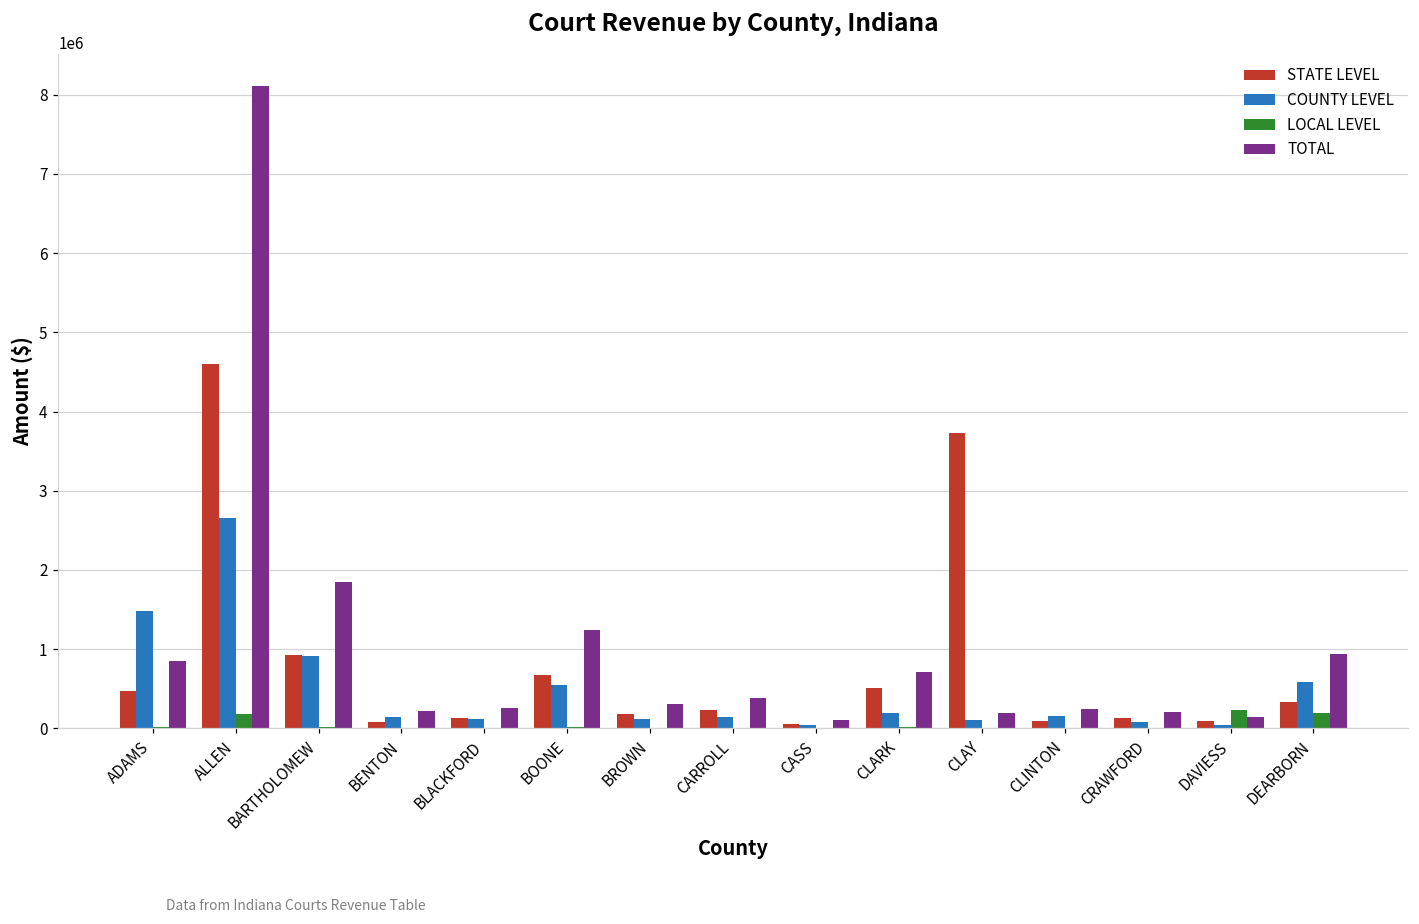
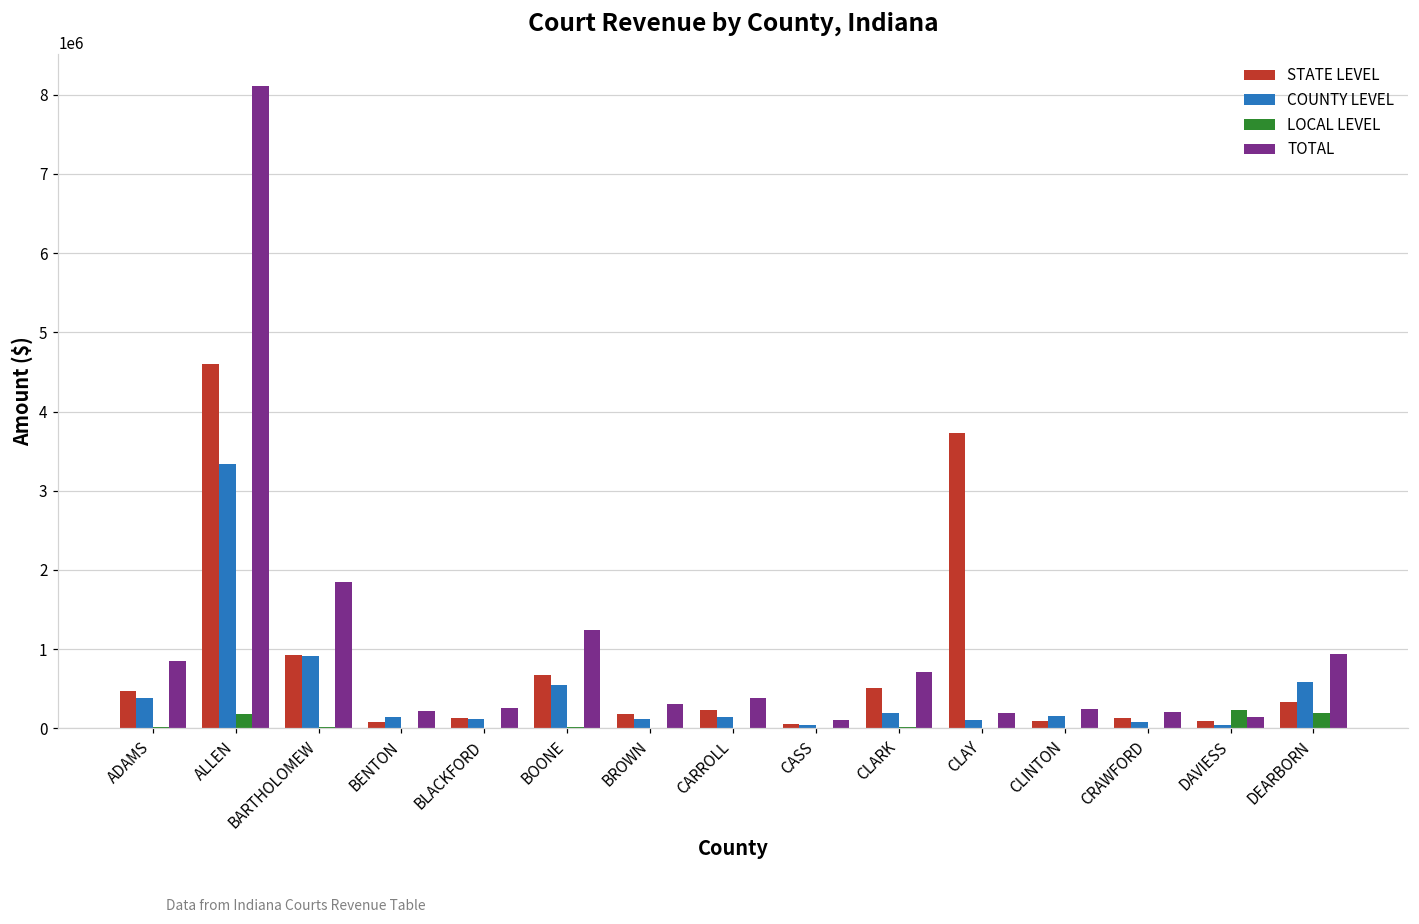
COUNTY LEVEL, ADAMS: 1500000 -> 400000
COUNTY LEVEL, ALLEN: 2700000 -> 3300000
